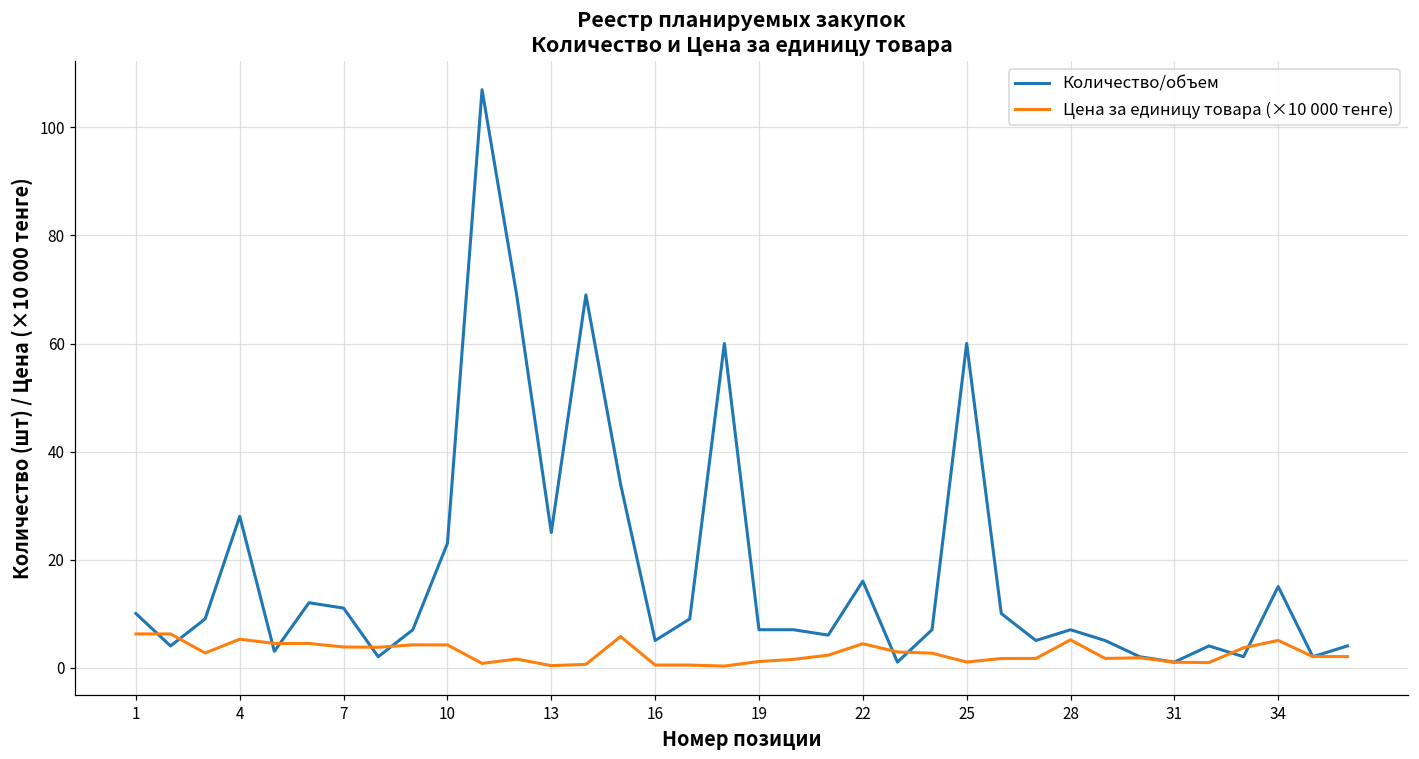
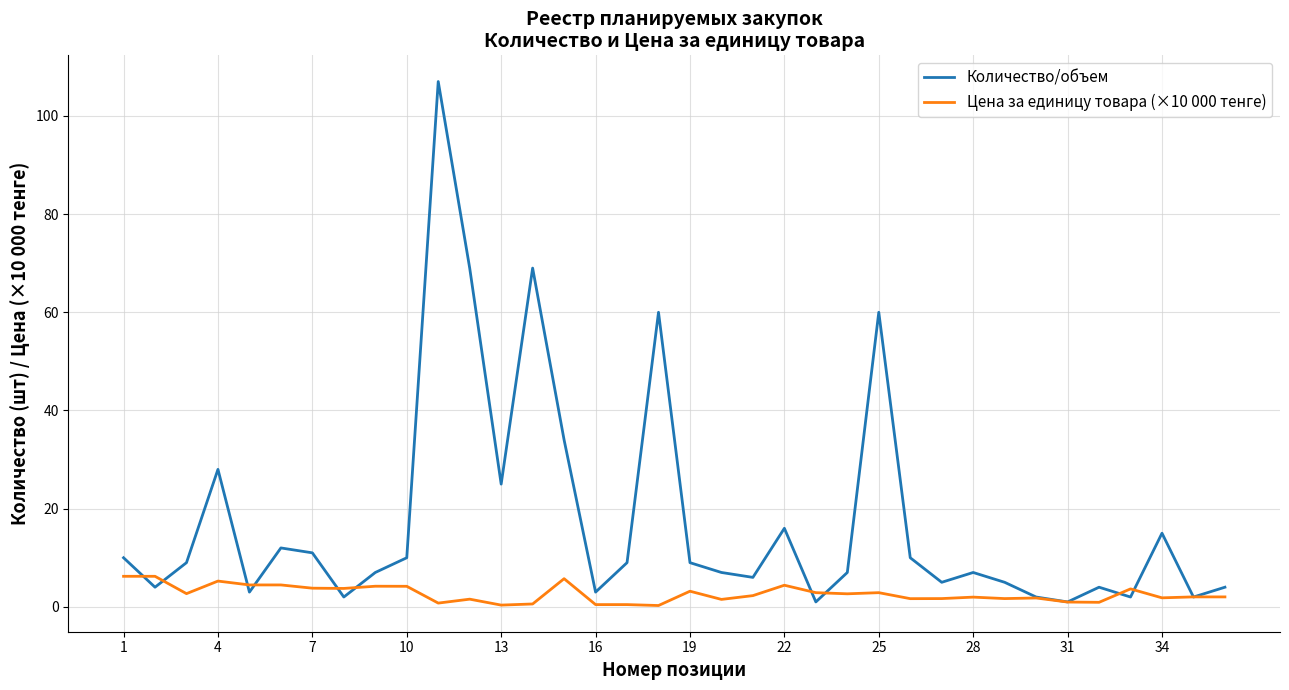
Количество/объем, 10: 23 -> 10
Количество/объем, 16: 5 -> 3
Количество/объем, 19: 7 -> 9
Цена за единицу товара (×10 000 тенге), 19: 1 -> 3
Цена за единицу товара (×10 000 тенге), 25: 1 -> 3
Цена за единицу товара (×10 000 тенге), 28: 5 -> 2
Цена за единицу товара (×10 000 тенге), 34: 5 -> 2
